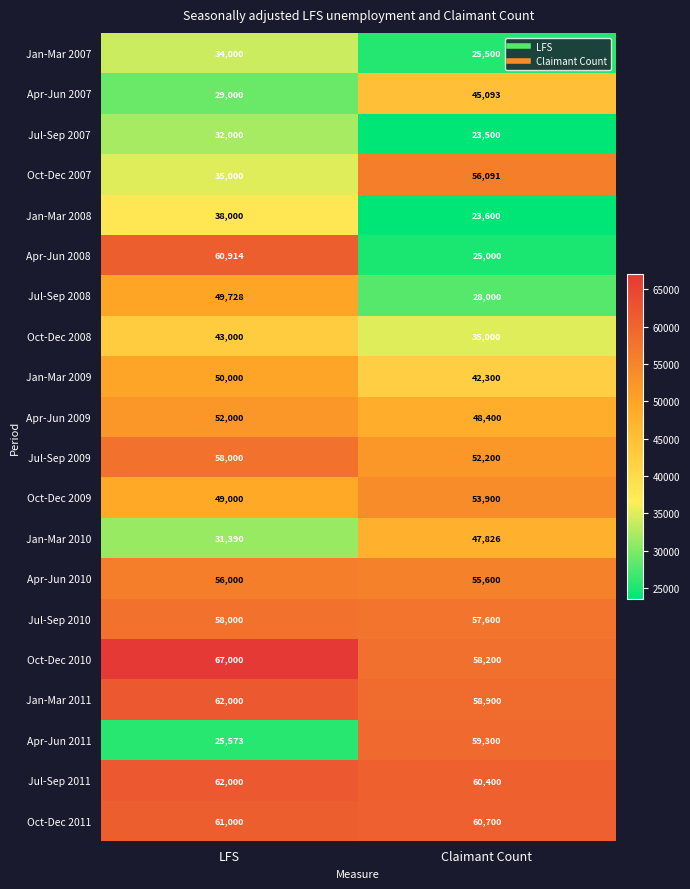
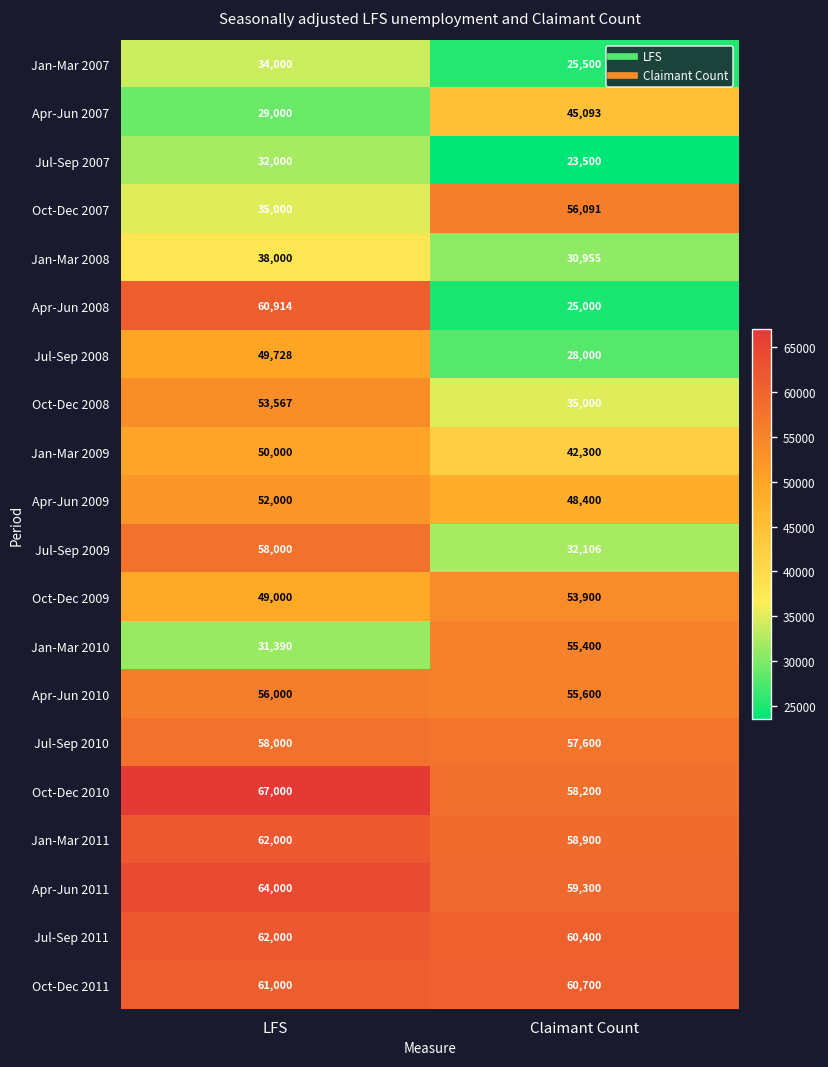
Jan-Mar 2008, Claimant Count: 23,600 -> 30,955
Oct-Dec 2008, LFS: 43,000 -> 53,567
Jul-Sep 2009, Claimant Count: 52,200 -> 32,106
Jan-Mar 2010, Claimant Count: 47,826 -> 55,400
Apr-Jun 2011, LFS: 25,573 -> 64,000
